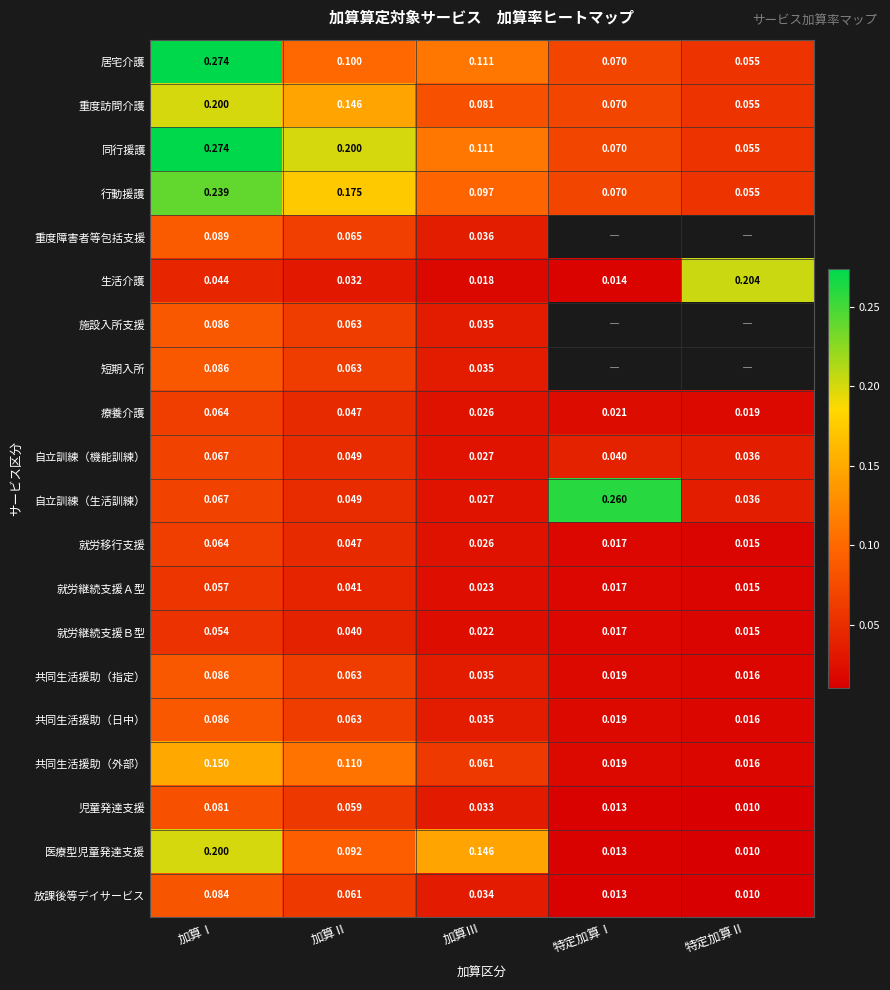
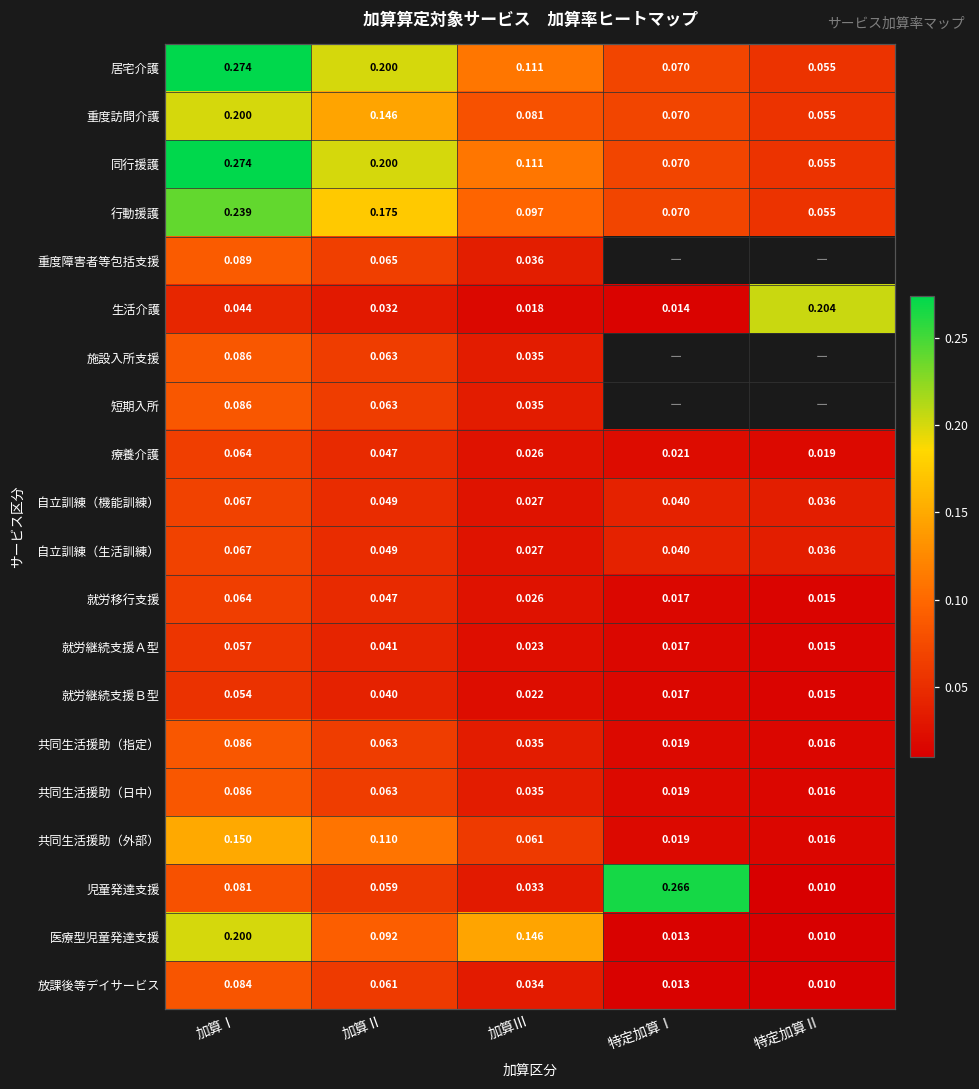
居宅介護, 加算Ⅱ: 0.100 -> 0.200
自立訓練（生活訓練）, 特定加算Ⅰ: 0.260 -> 0.040
児童発達支援, 特定加算Ⅰ: 0.013 -> 0.266
